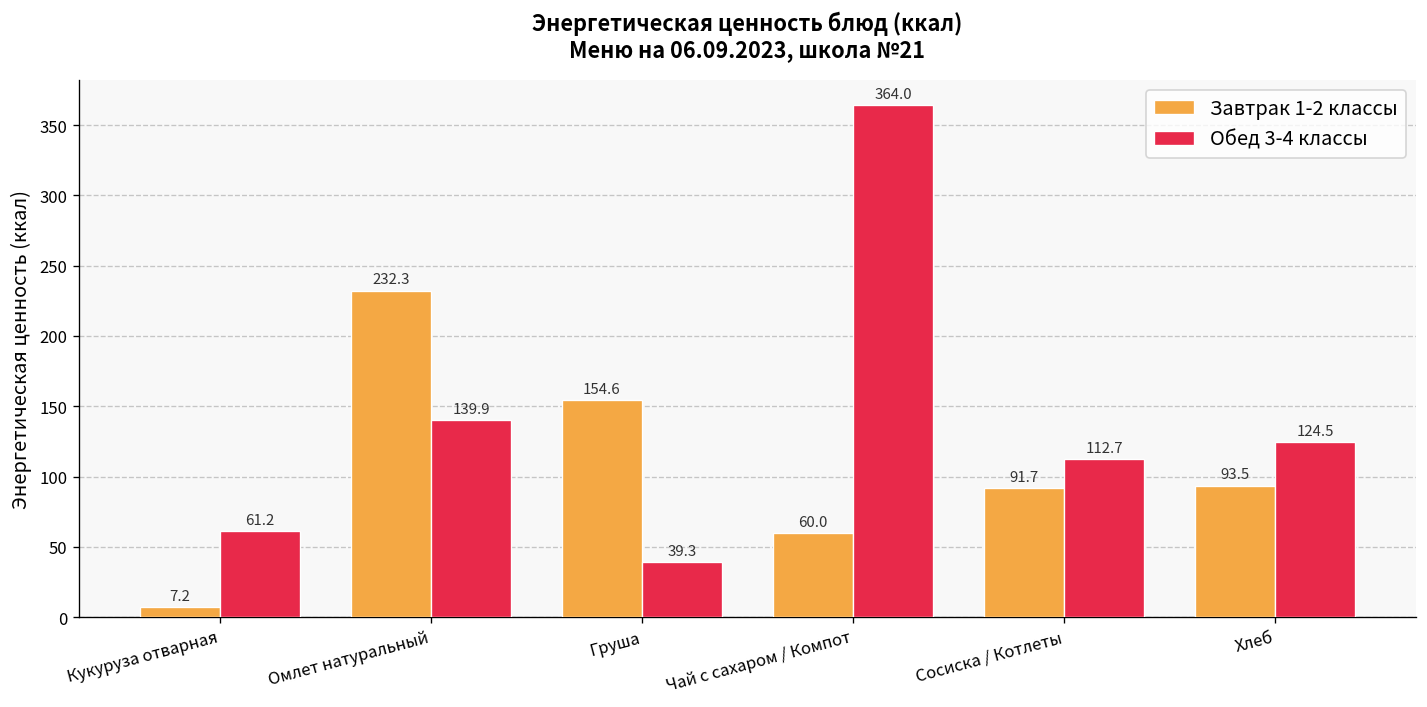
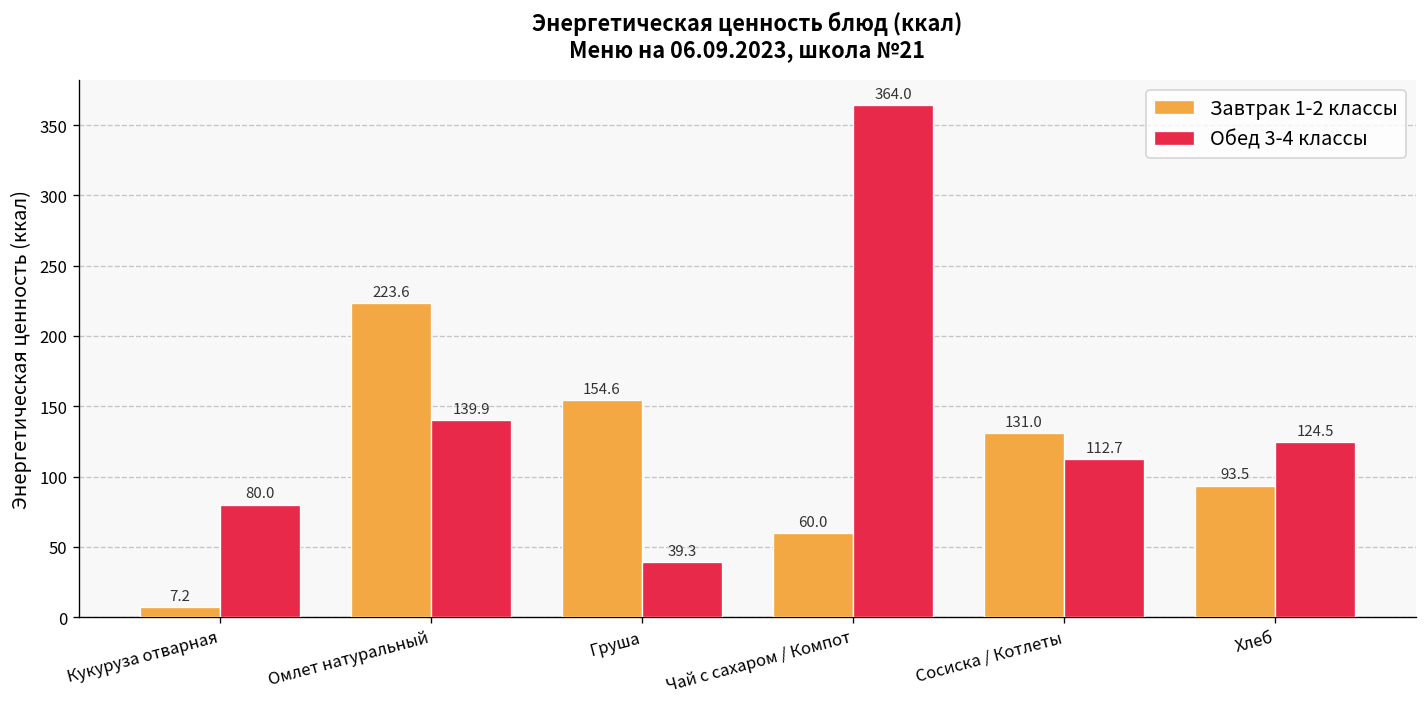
Обед 3-4 классы, Кукуруза отварная: 61.2 -> 80.0
Завтрак 1-2 классы, Омлет натуральный: 232.3 -> 223.6
Завтрак 1-2 классы, Сосиска / Котлеты: 91.7 -> 131.0
